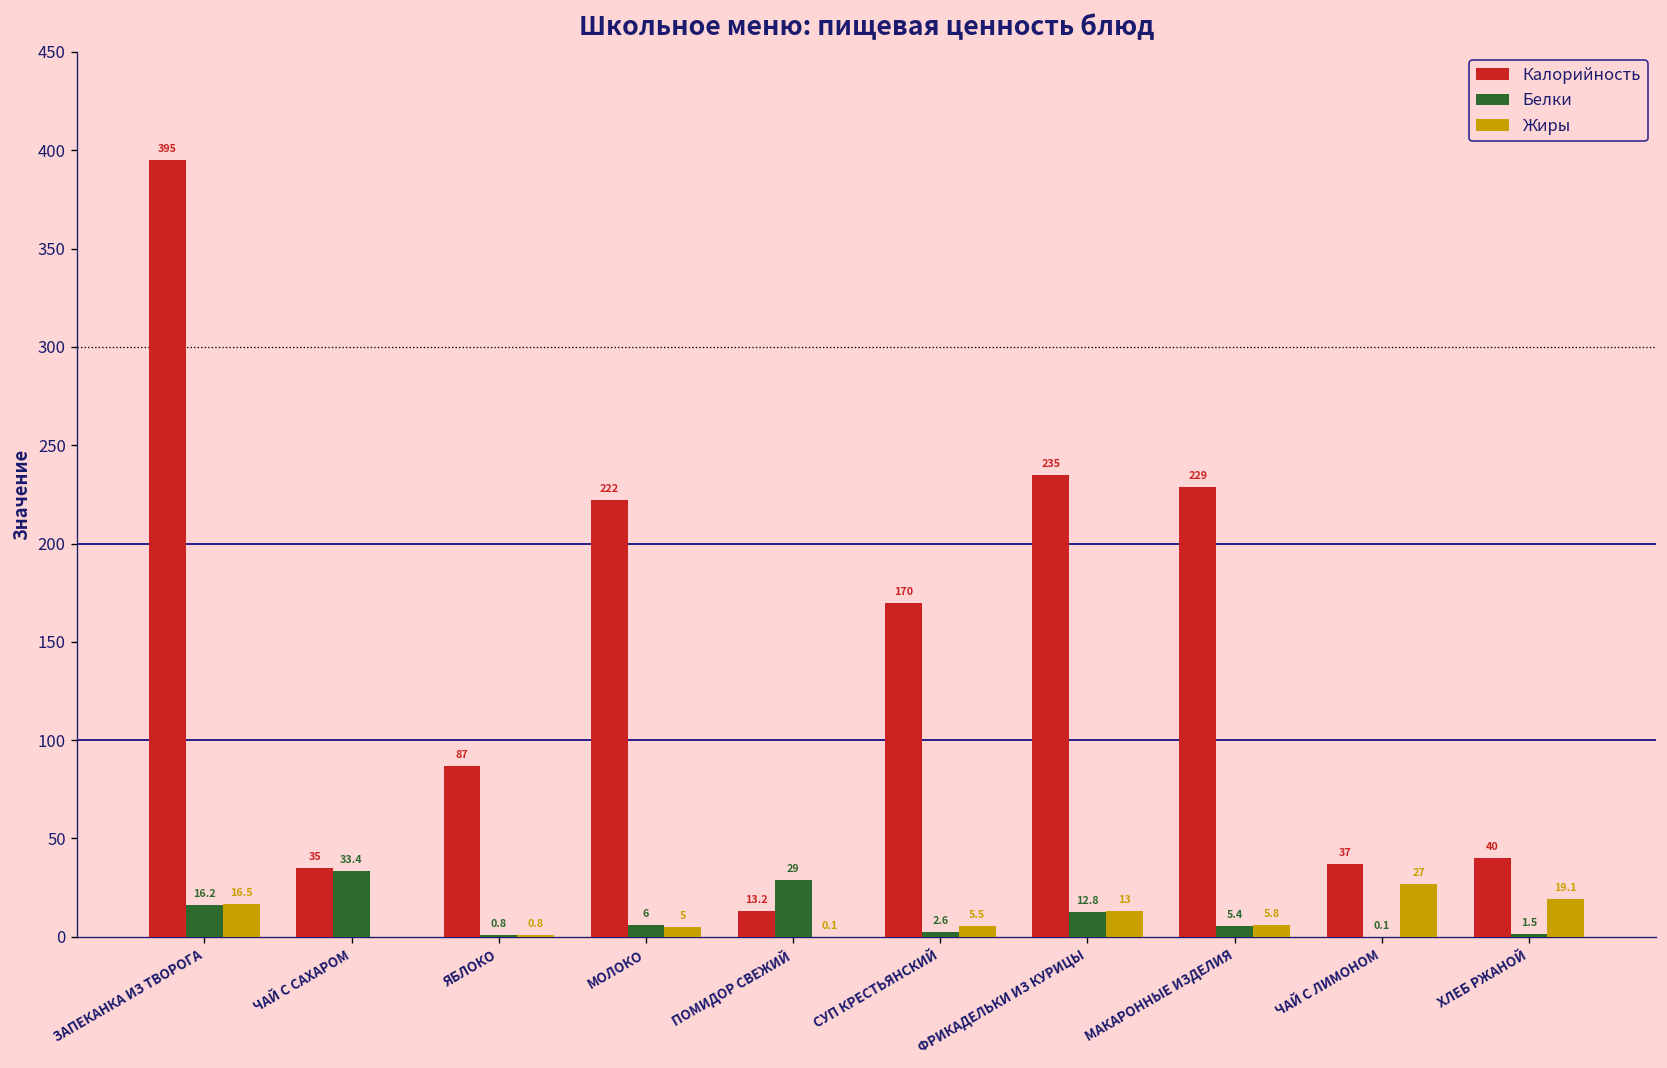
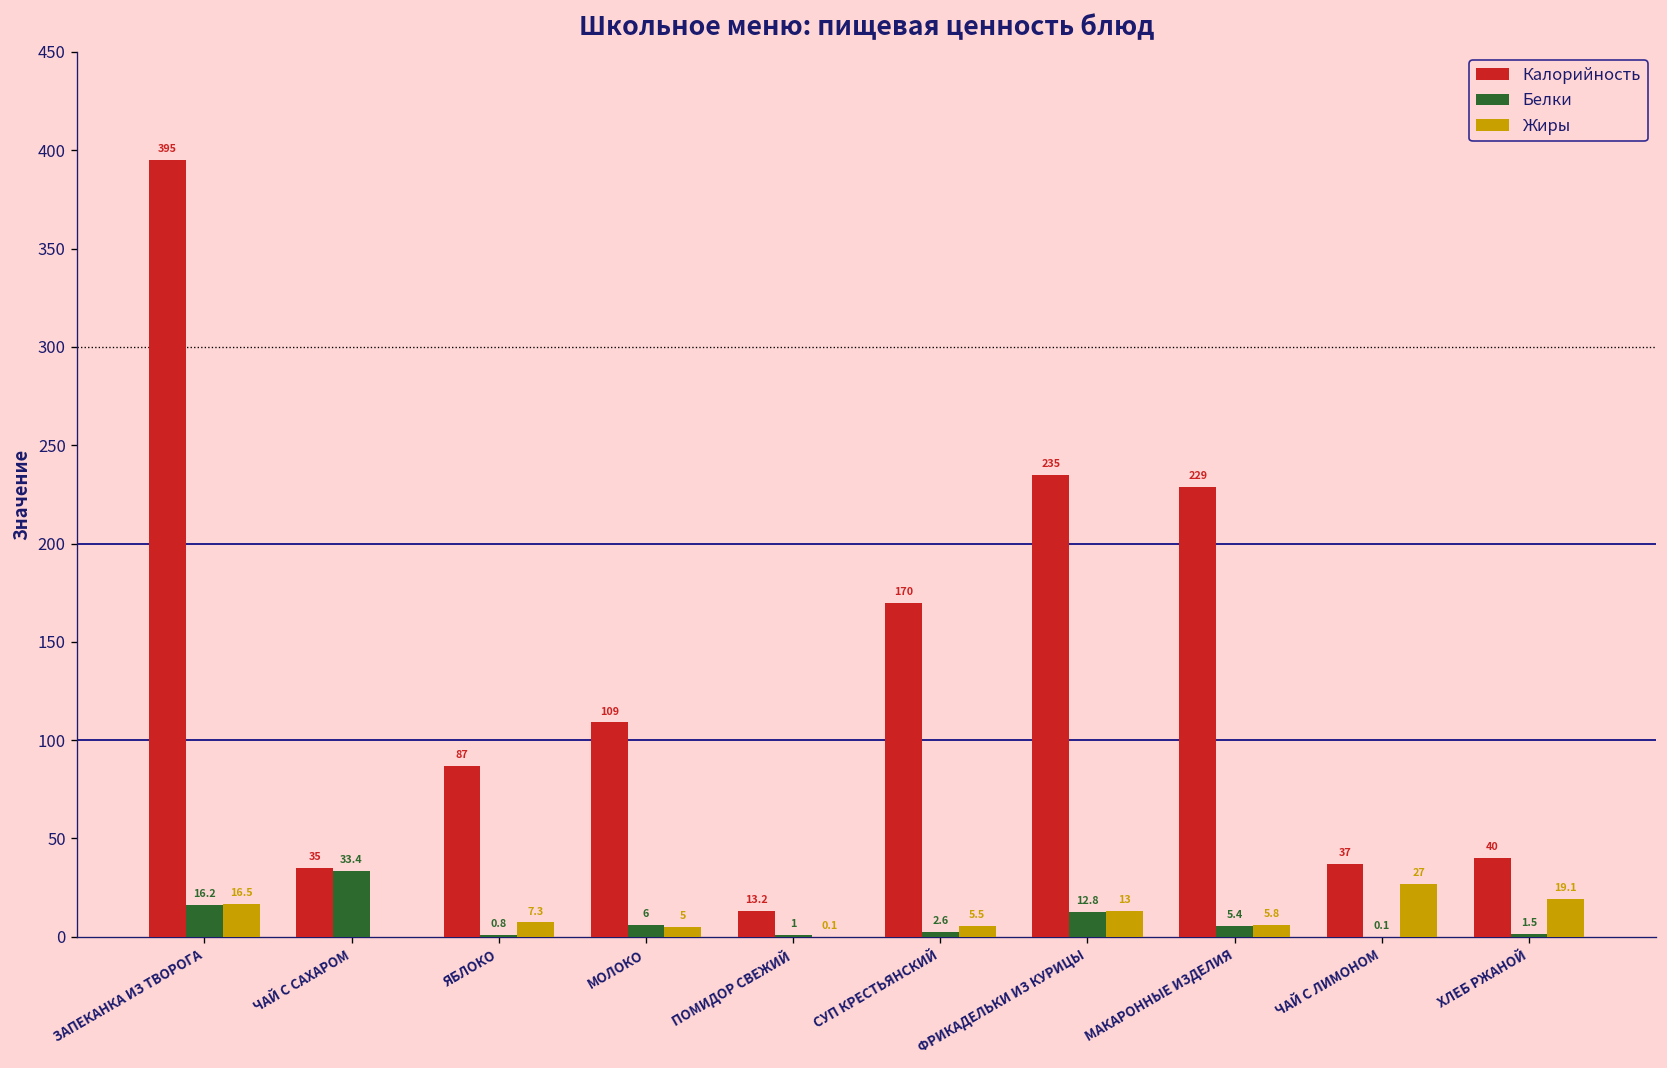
Жиры, ЯБЛОКО: 0.8 -> 7.3
Калорийность, МОЛОКО: 222 -> 109
Белки, ПОМИДОР СВЕЖИЙ: 29 -> 1
